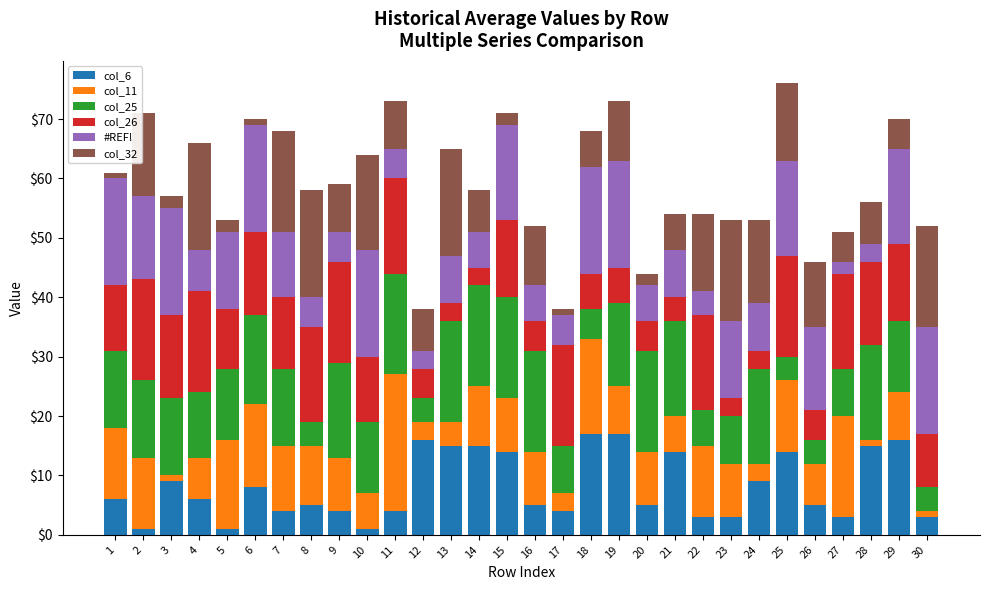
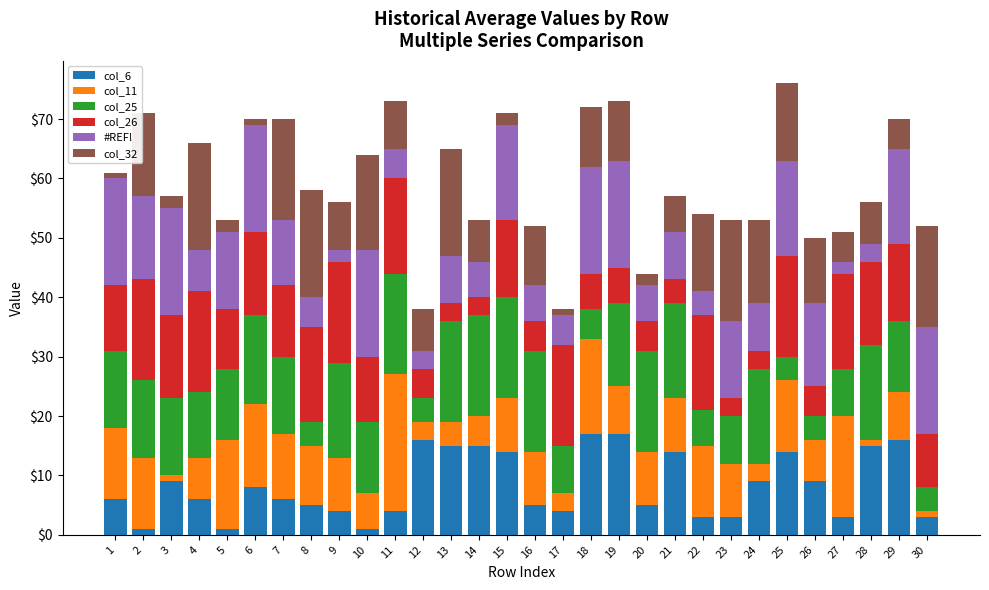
col_6, 7: $4 -> $6
#REF!, 9: $5 -> $2
col_11, 14: $10 -> $5
col_32, 18: $6 -> $10
col_11, 21: $6 -> $9
col_6, 26: $5 -> $9
